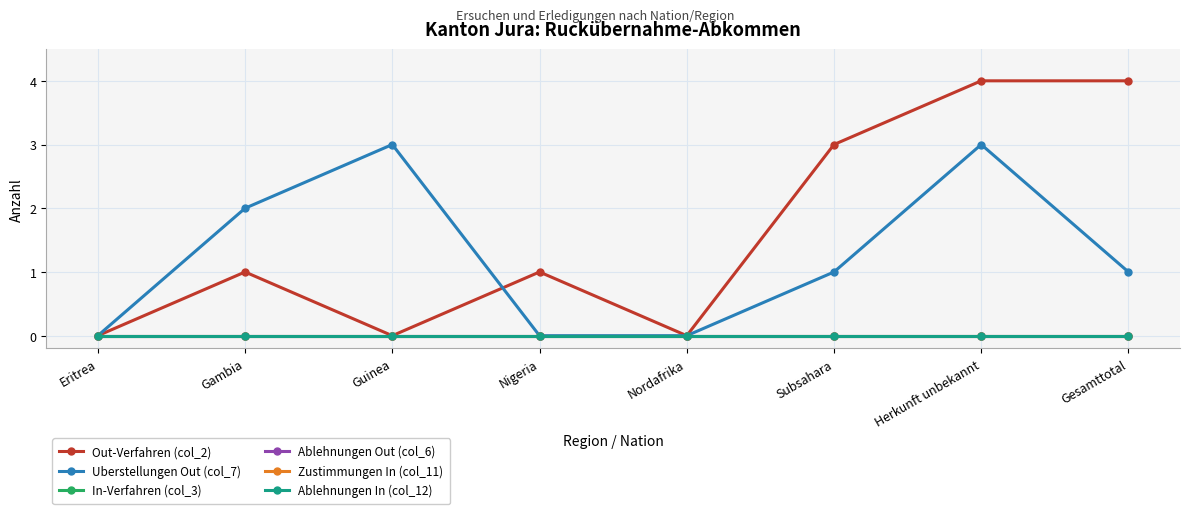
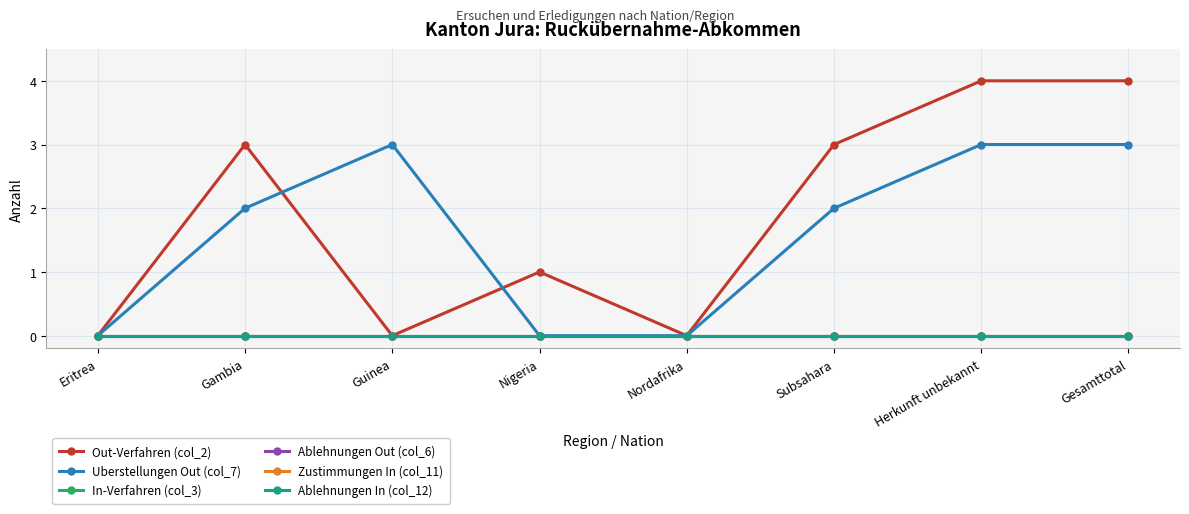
Out-Verfahren (col_2), Gambia: 1 -> 3
Uberstellungen Out (col_7), Subsahara: 1 -> 2
Uberstellungen Out (col_7), Gesamttotal: 1 -> 3
